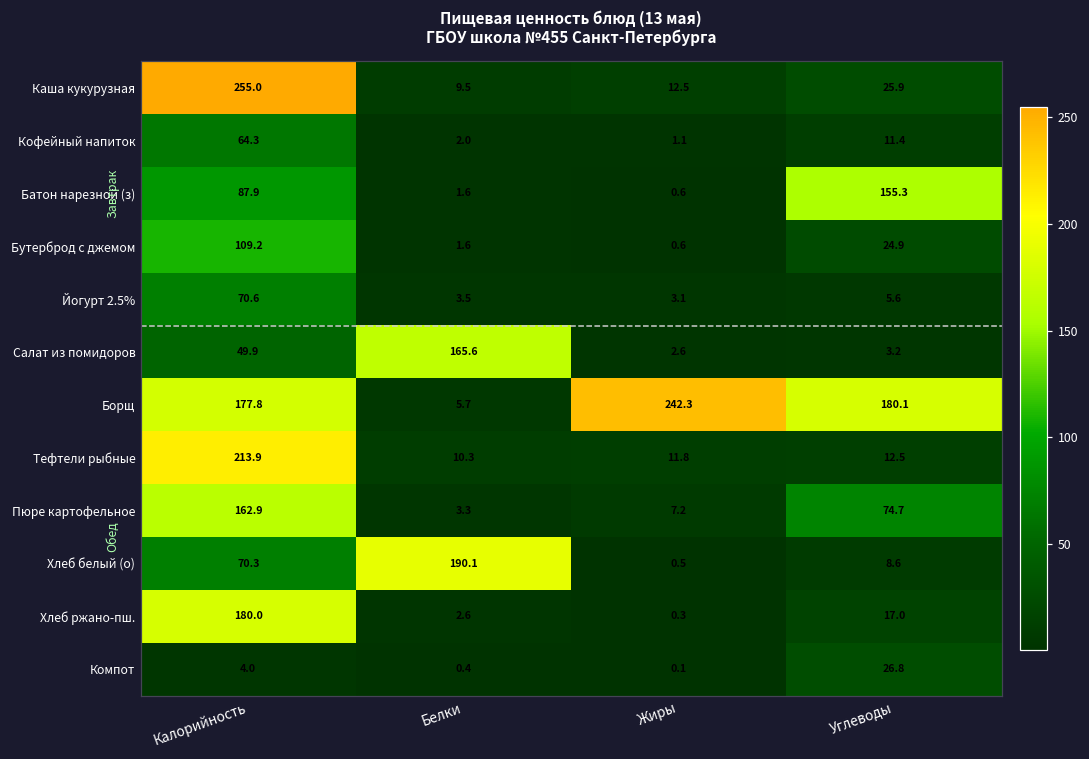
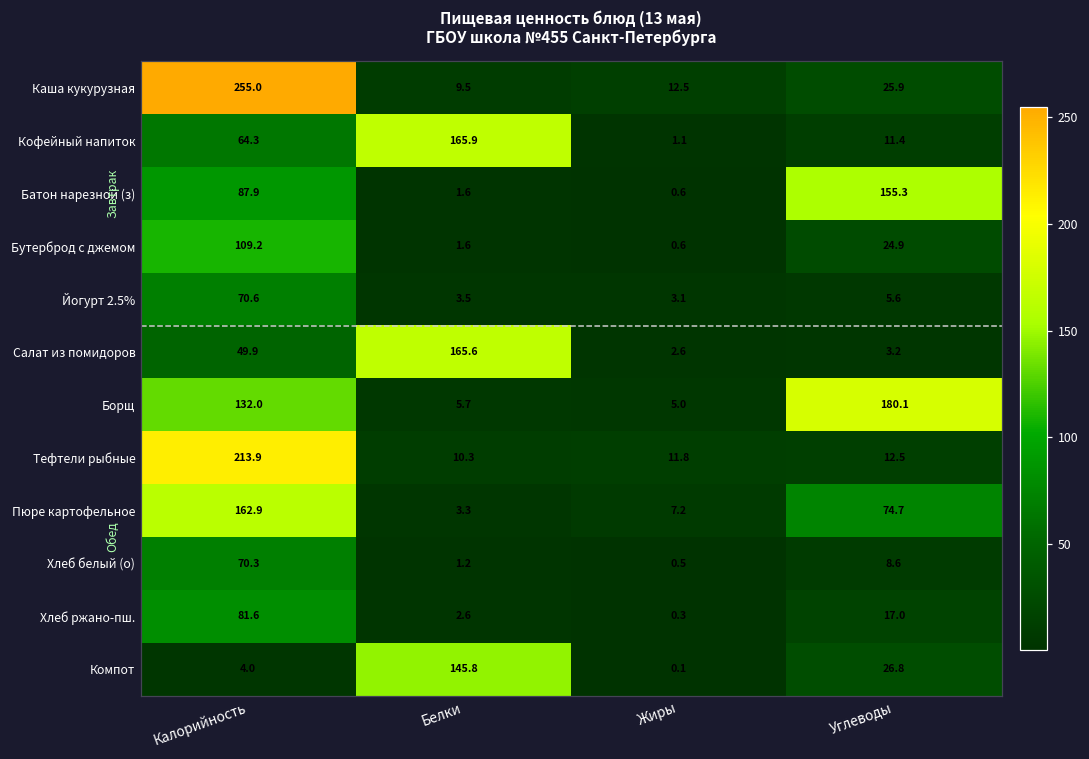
Кофейный напиток, Белки: 2.0 -> 165.9
Борщ, Калорийность: 177.8 -> 132.0
Борщ, Жиры: 242.3 -> 5.0
Хлеб белый (о), Белки: 190.1 -> 1.2
Хлеб ржано-пш., Калорийность: 180.0 -> 81.6
Компот, Белки: 0.4 -> 145.8
